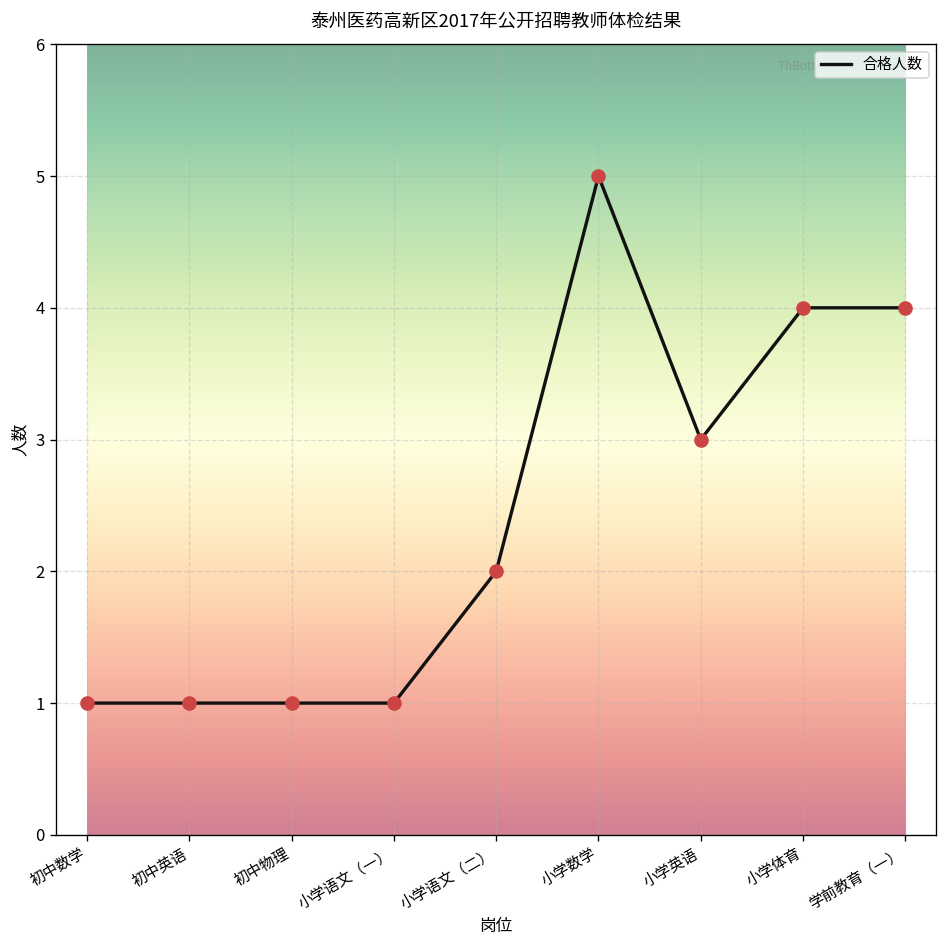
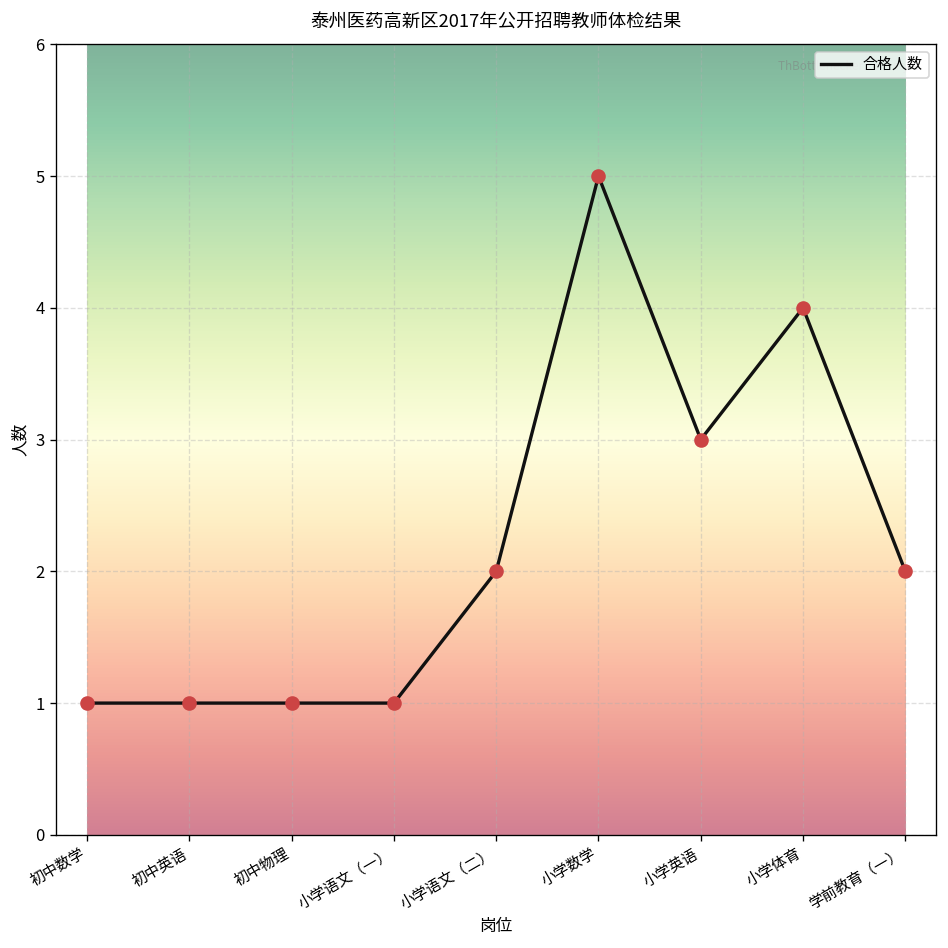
学前教育（一）: 4 -> 2
